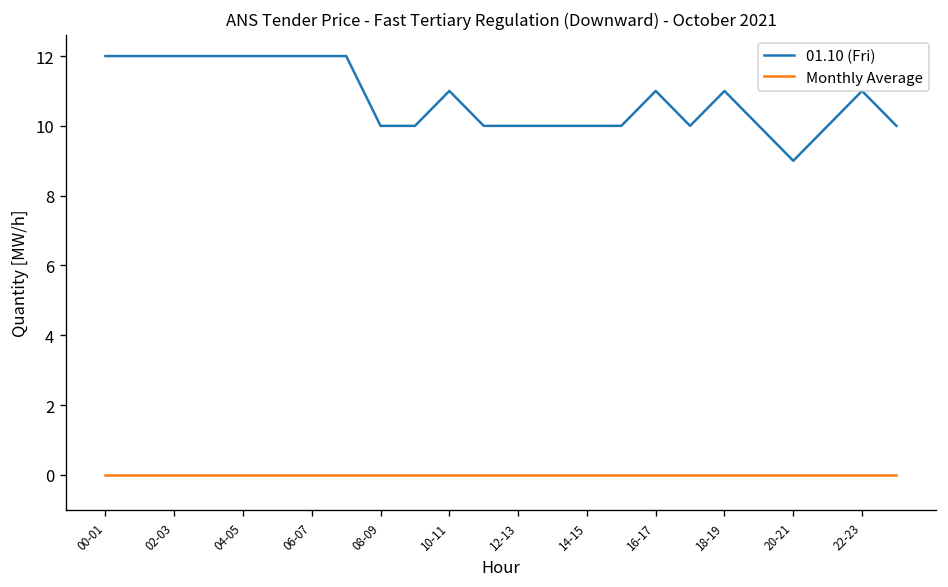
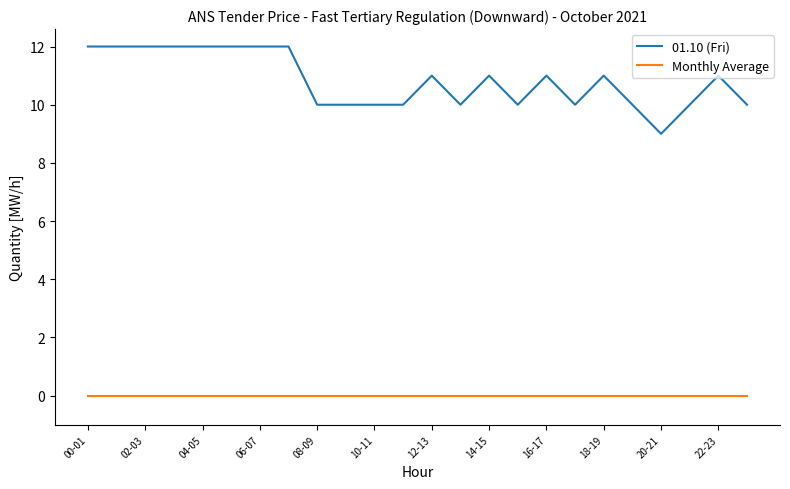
01.10 (Fri), 10-11: 11 -> 10
01.10 (Fri), 12-13: 10 -> 11
01.10 (Fri), 14-15: 10 -> 11
